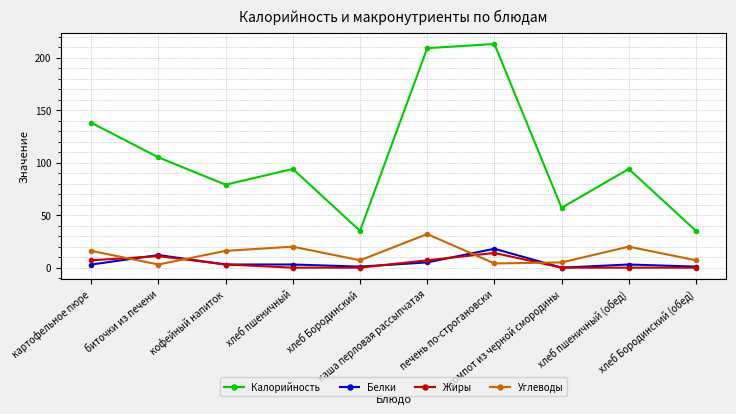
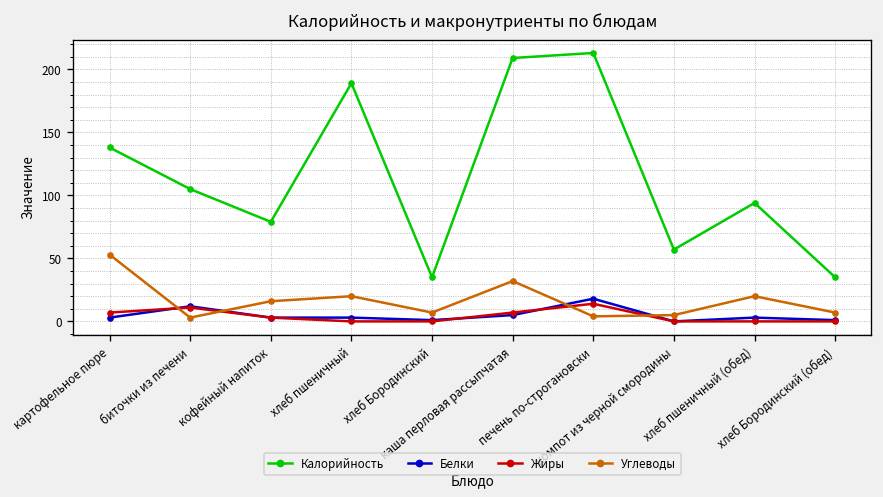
Углеводы, картофельное пюре: 16 -> 53
Калорийность, хлеб пшеничный: 94 -> 189
